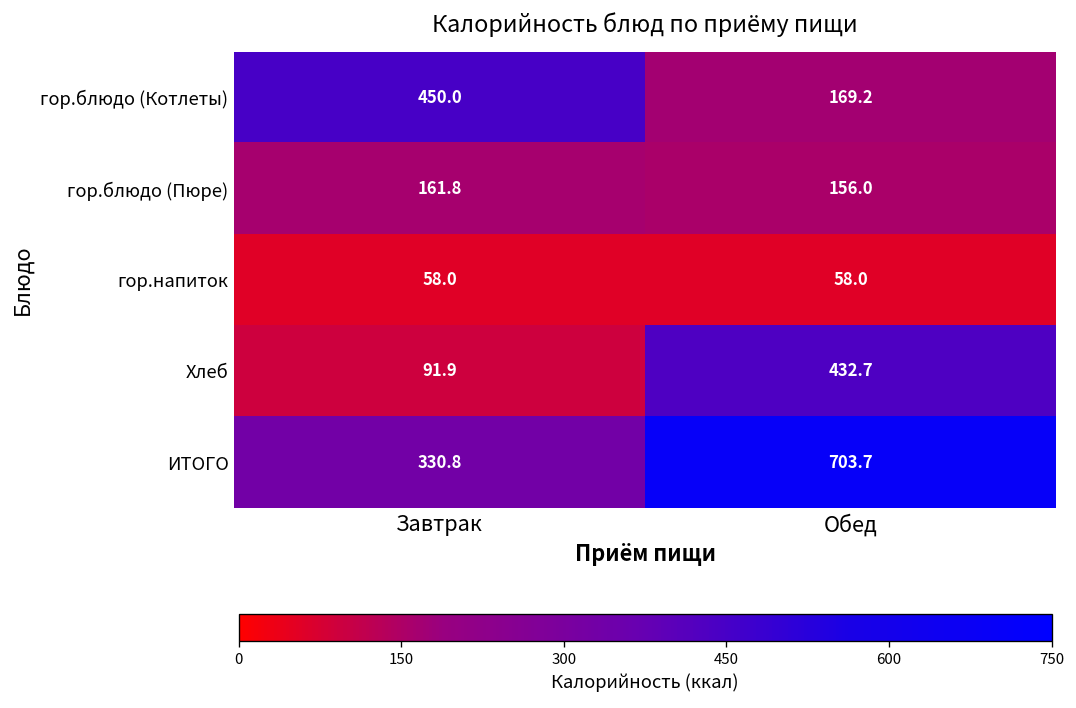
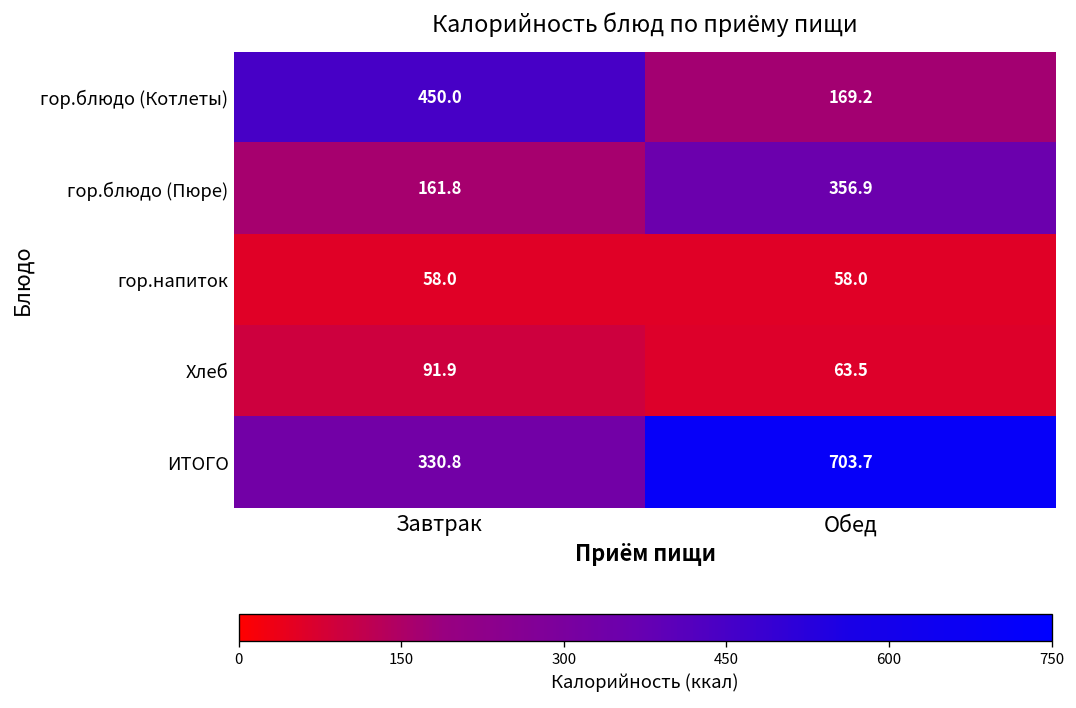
гор.блюдо (Пюре), Обед: 156.0 -> 356.9
Хлеб, Обед: 432.7 -> 63.5
